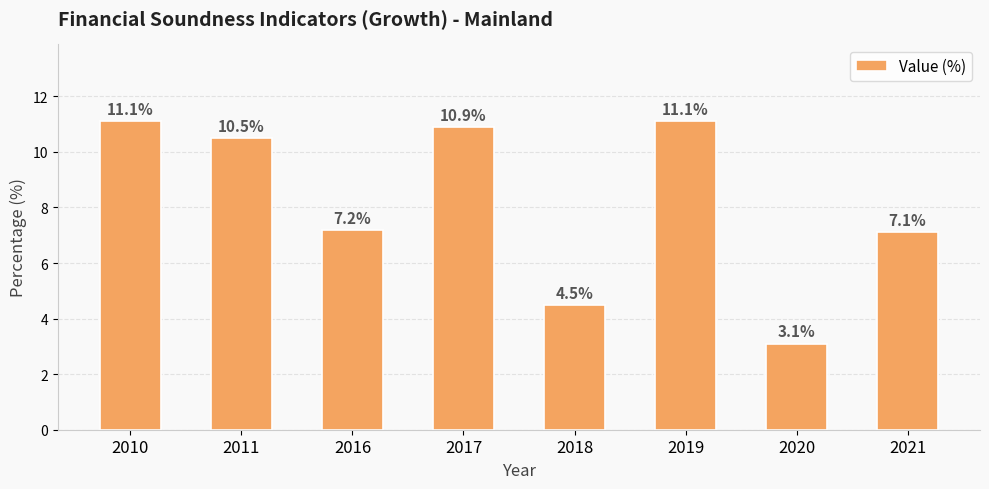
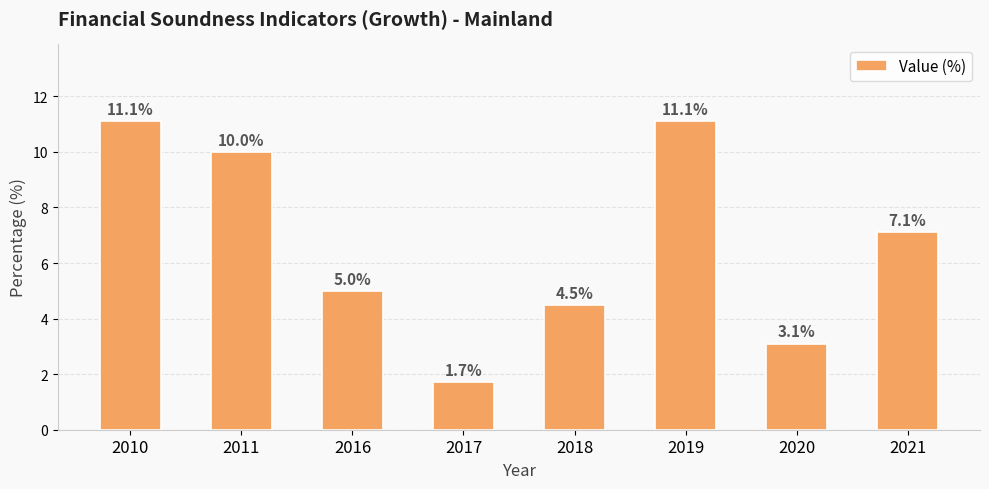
2011: 10.5% -> 10.0%
2016: 7.2% -> 5.0%
2017: 10.9% -> 1.7%
